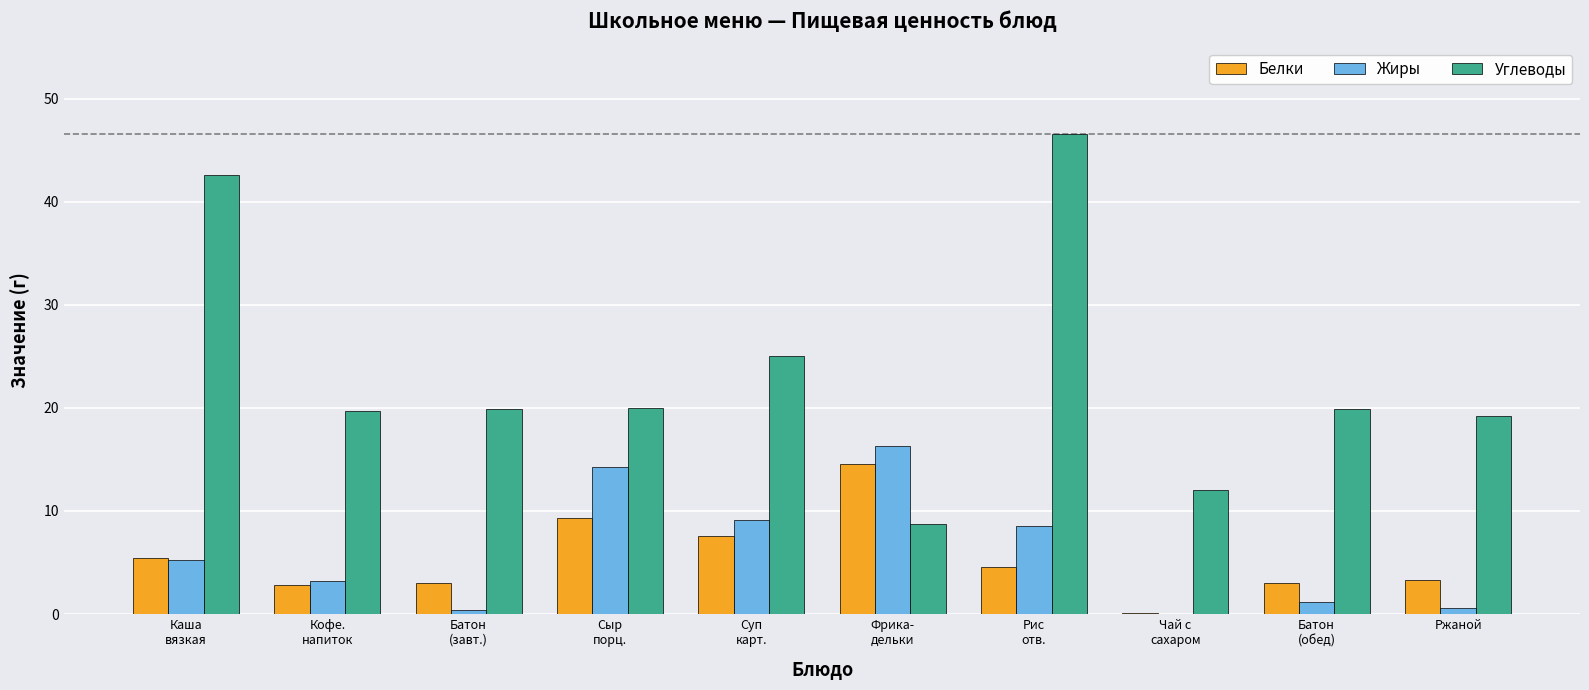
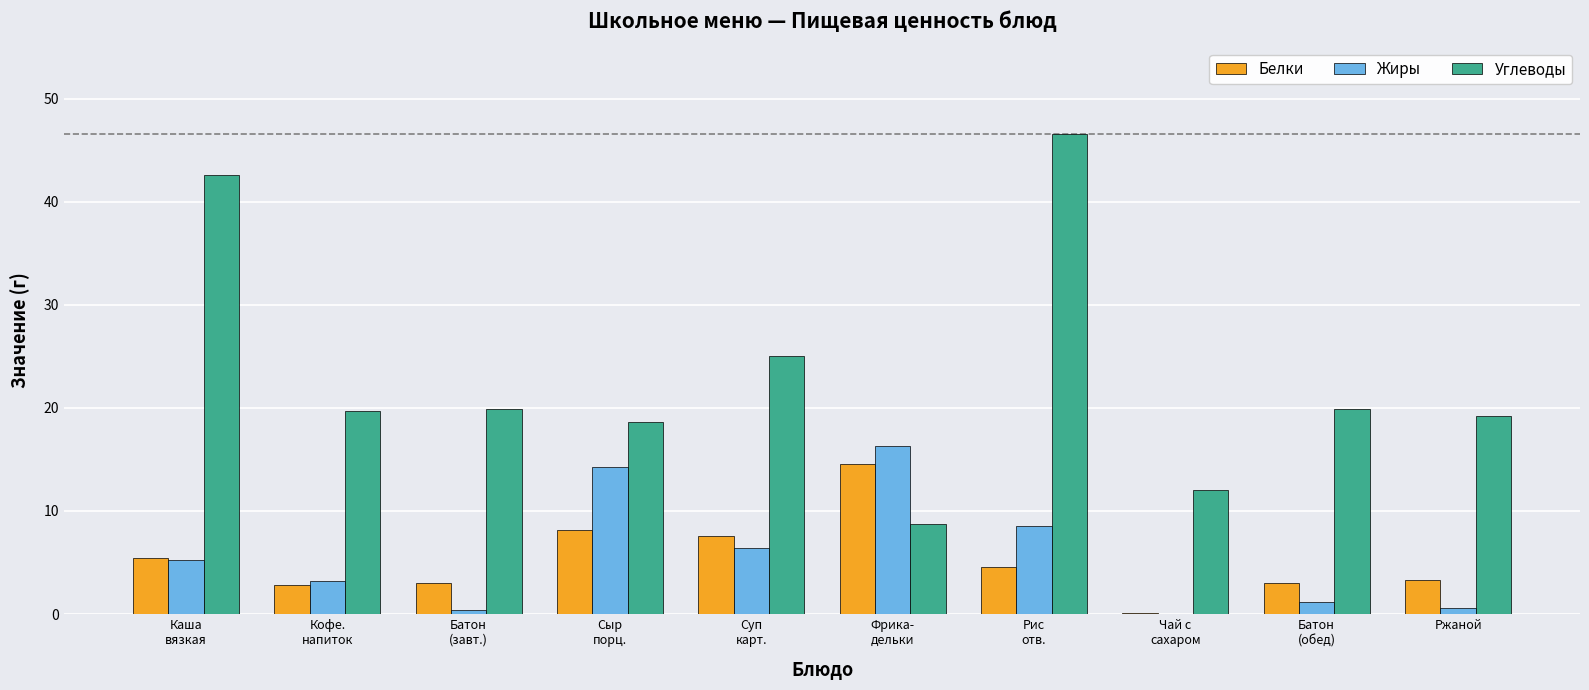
Белки, Сыр порц.: 9.3 -> 8.2
Углеводы, Сыр порц.: 20.0 -> 18.6
Жиры, Суп карт.: 9.1 -> 6.4
